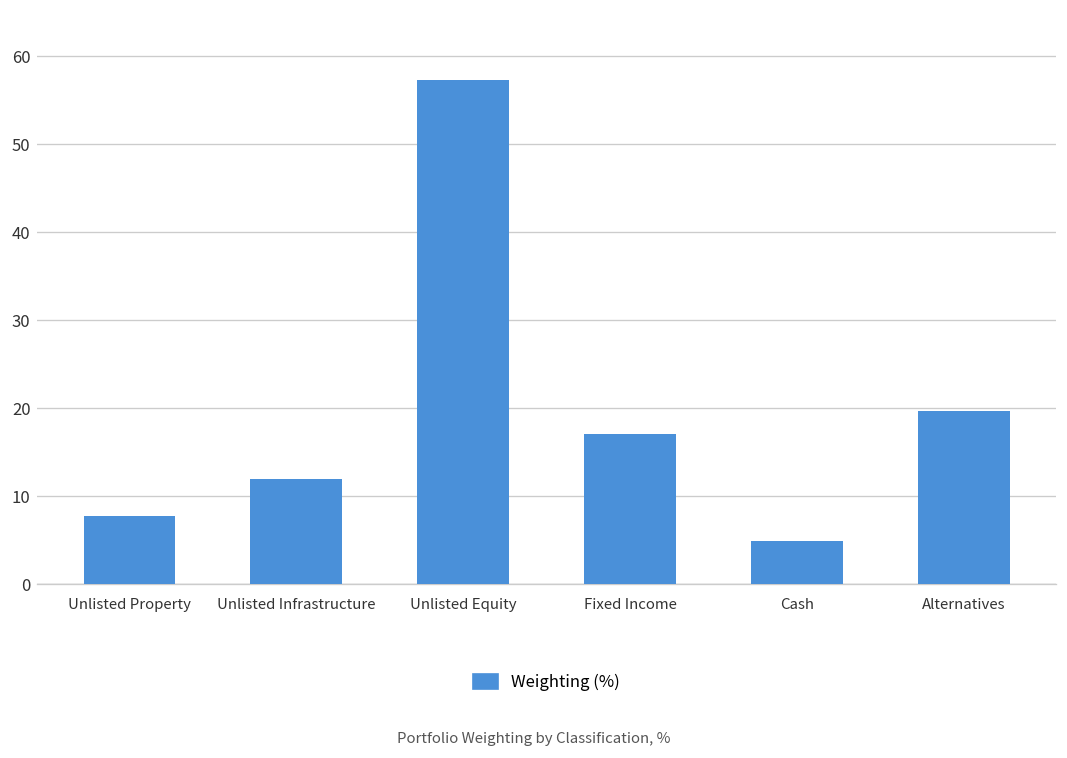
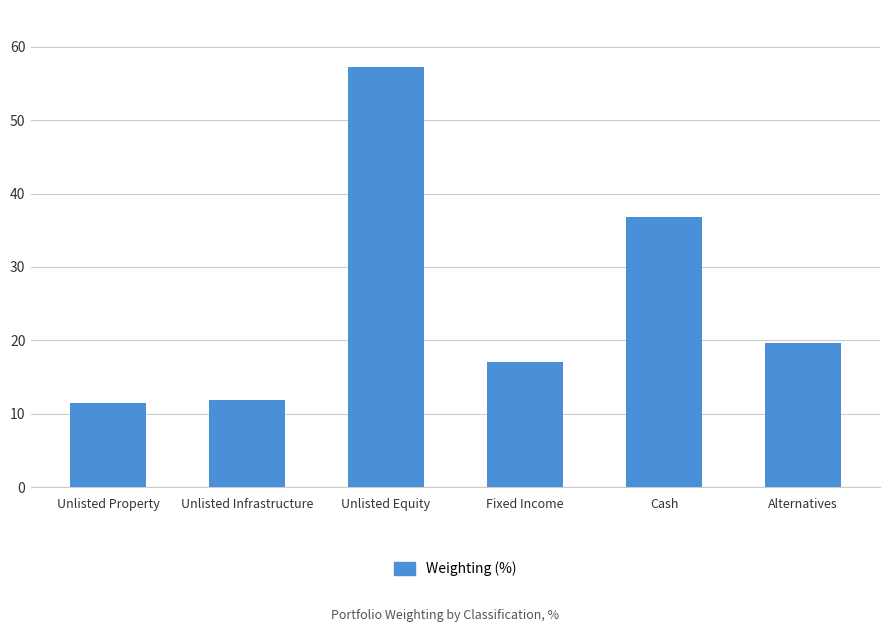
Unlisted Property: 8 -> 11
Cash: 5 -> 37
